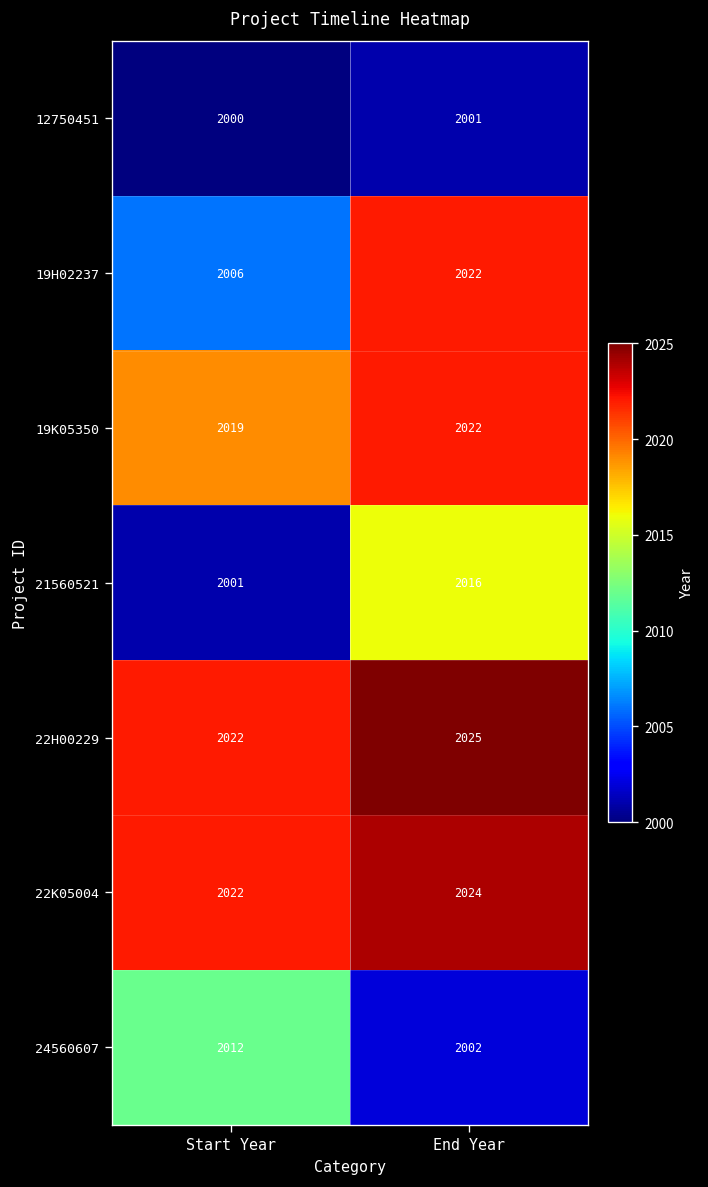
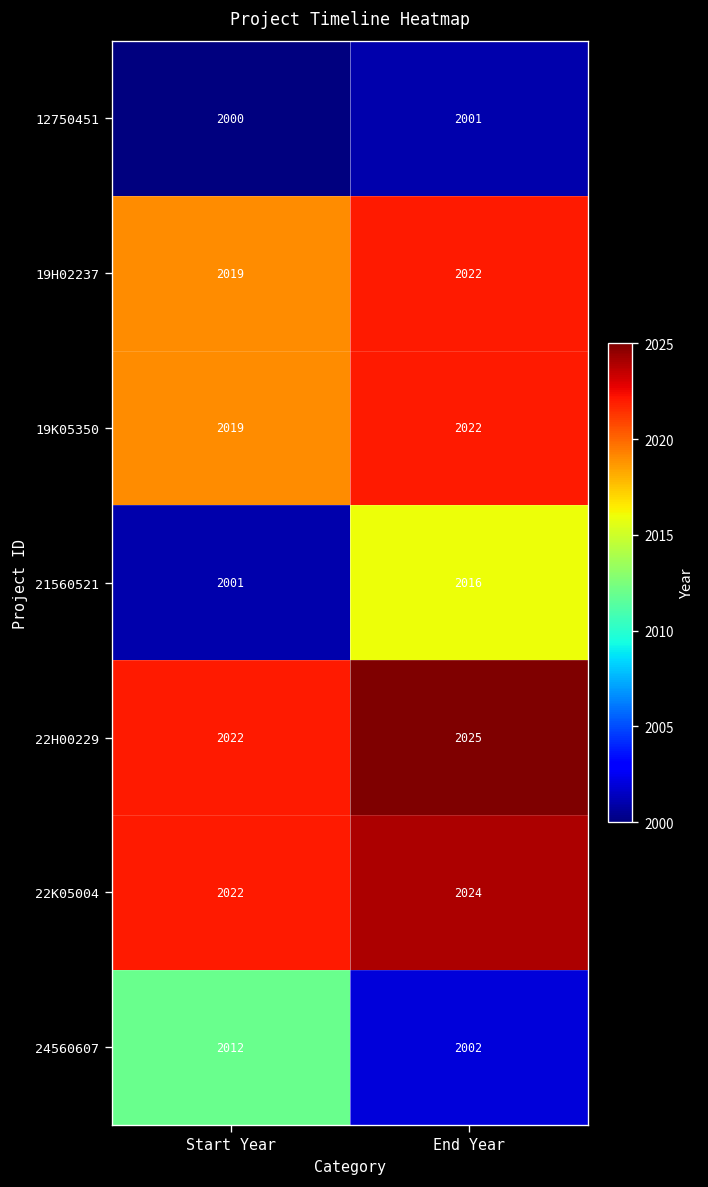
19H02237, Start Year: 2006 -> 2019
